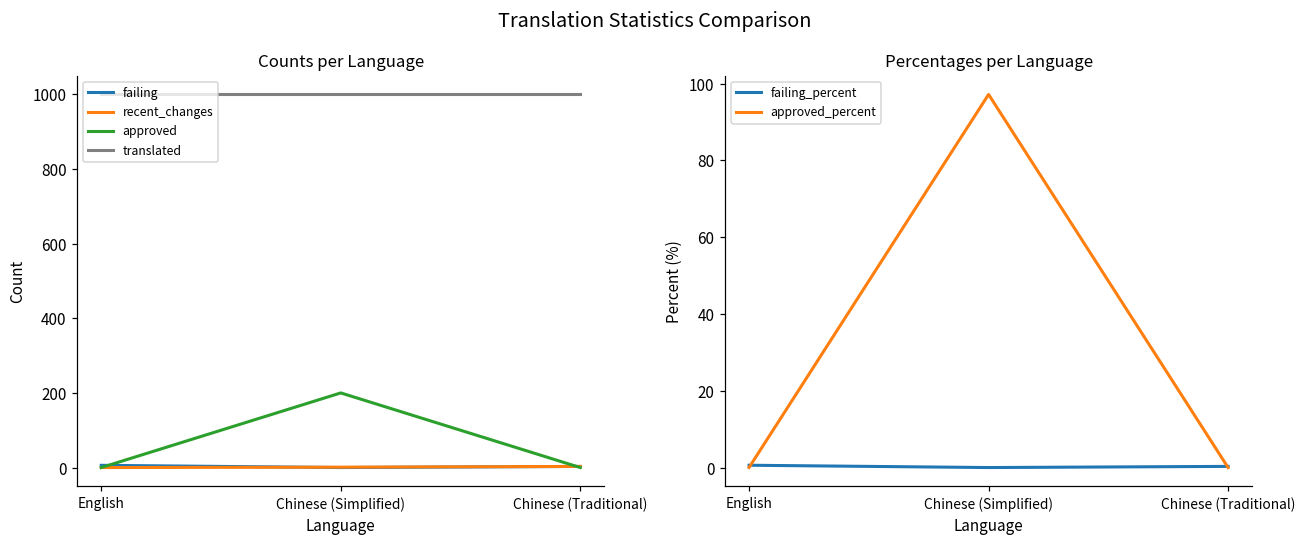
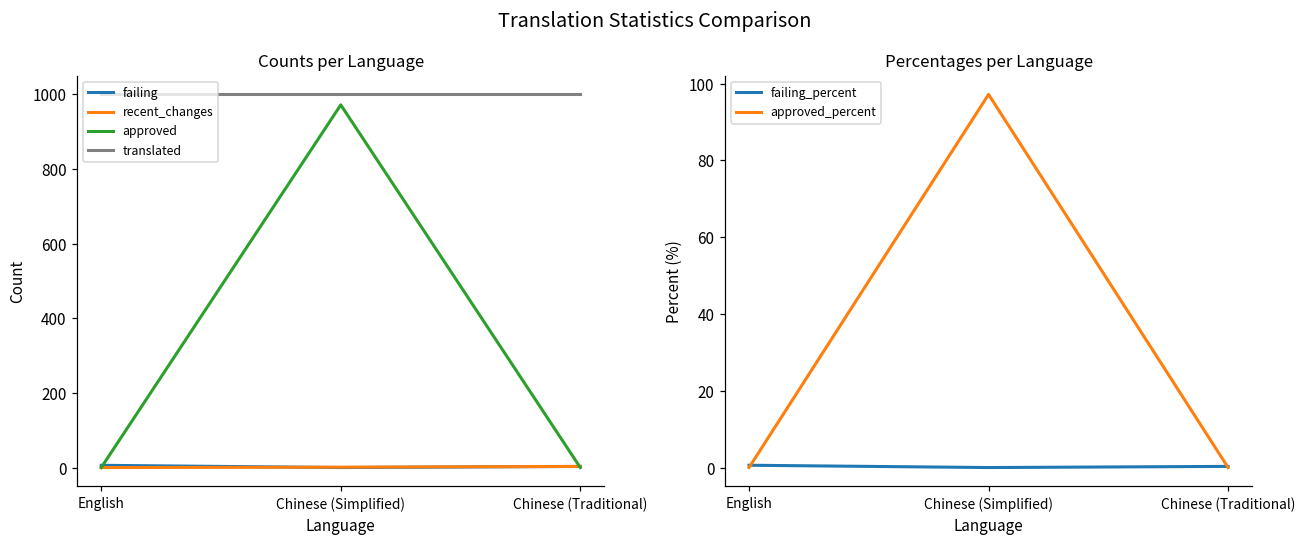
Counts per Language, approved, Chinese (Simplified): 200 -> 970
